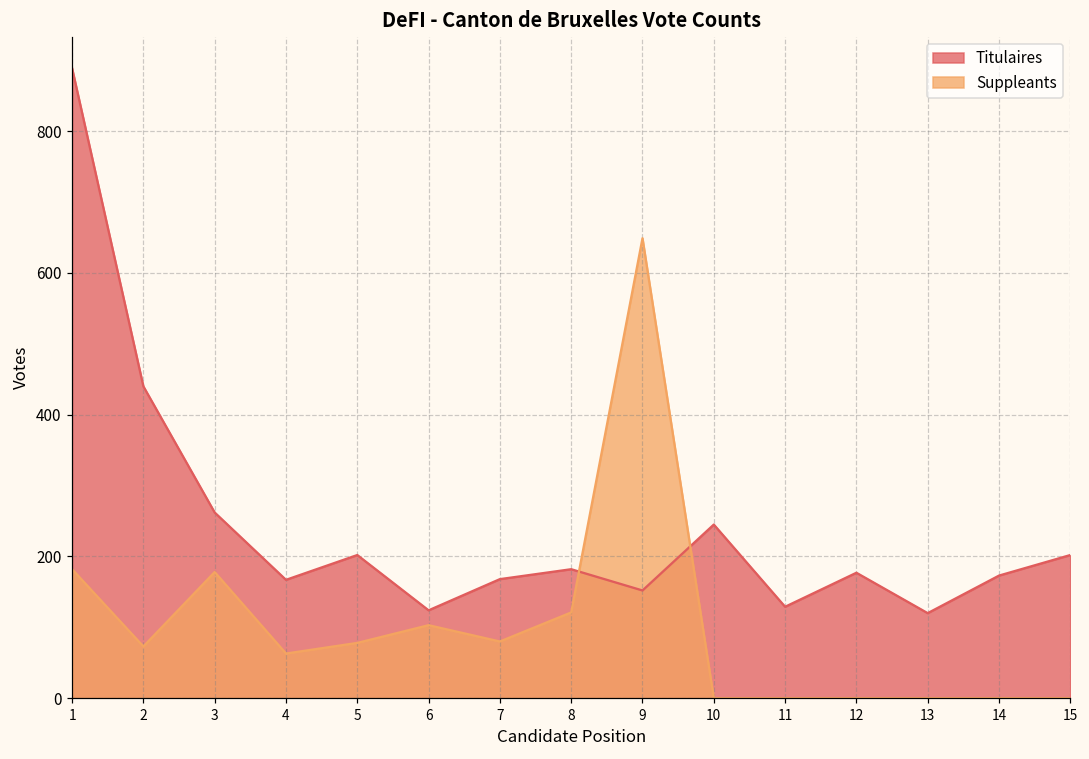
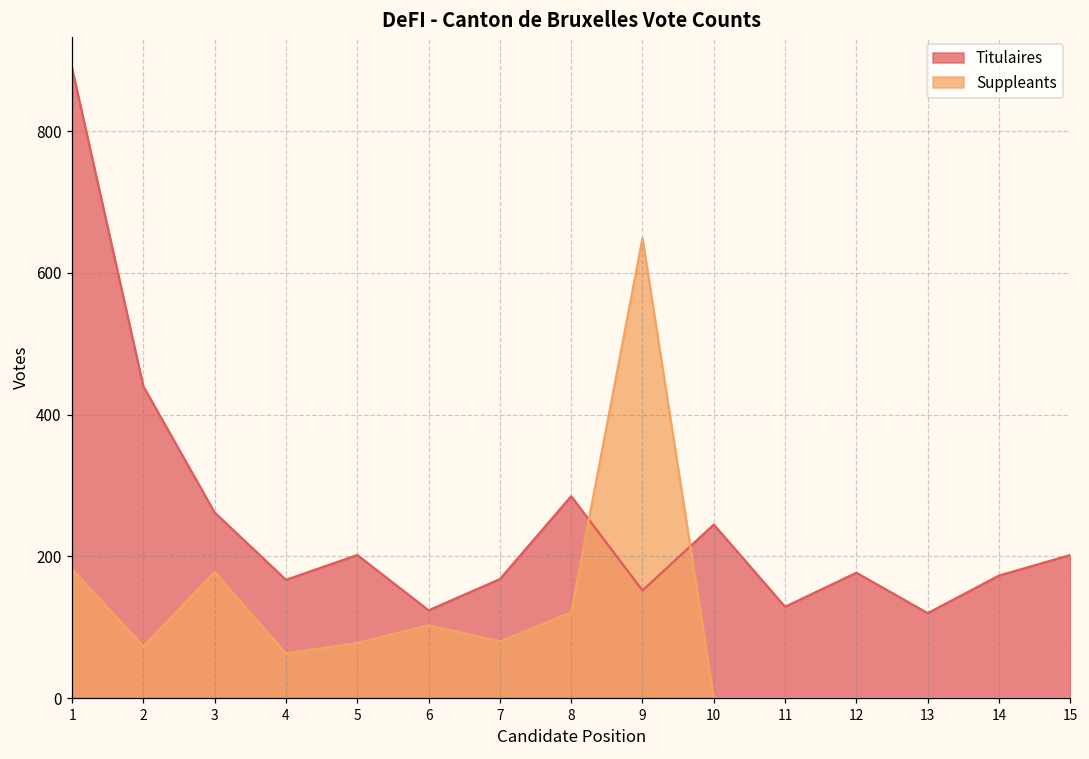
Titulaires, 8: 180 -> 290
